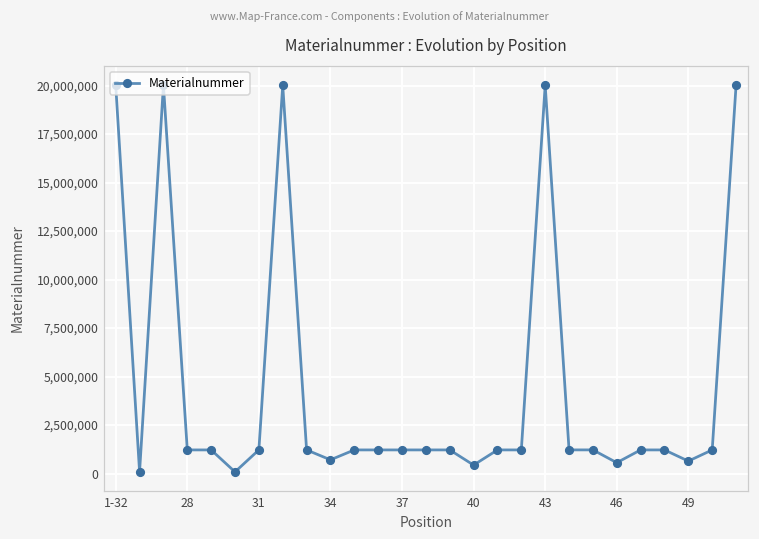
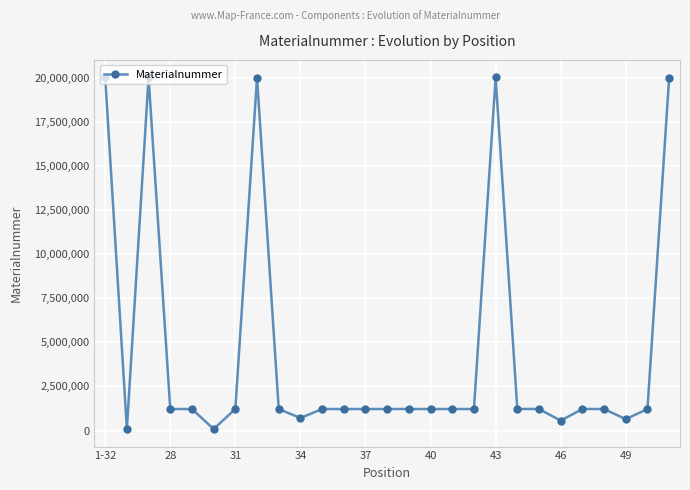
40: 400,000 -> 1,200,000
